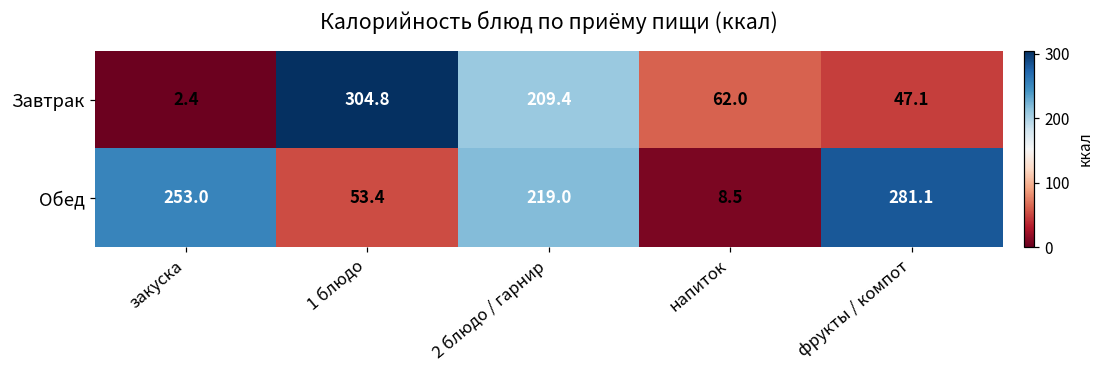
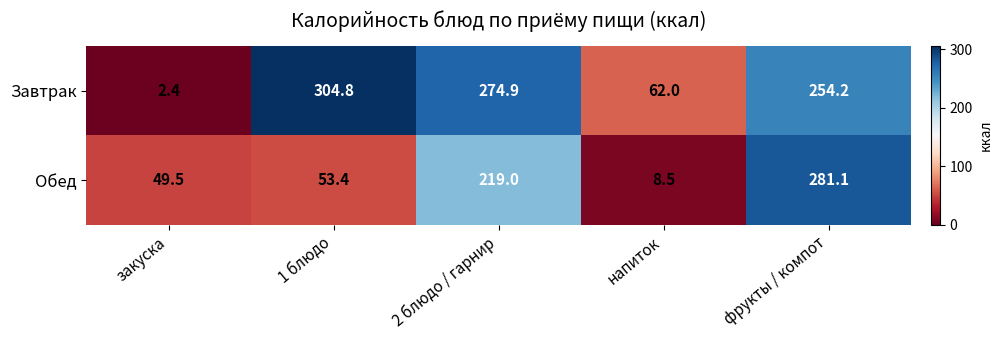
Завтрак, 2 блюдо / гарнир: 209.4 -> 274.9
Завтрак, фрукты / компот: 47.1 -> 254.2
Обед, закуска: 253.0 -> 49.5
